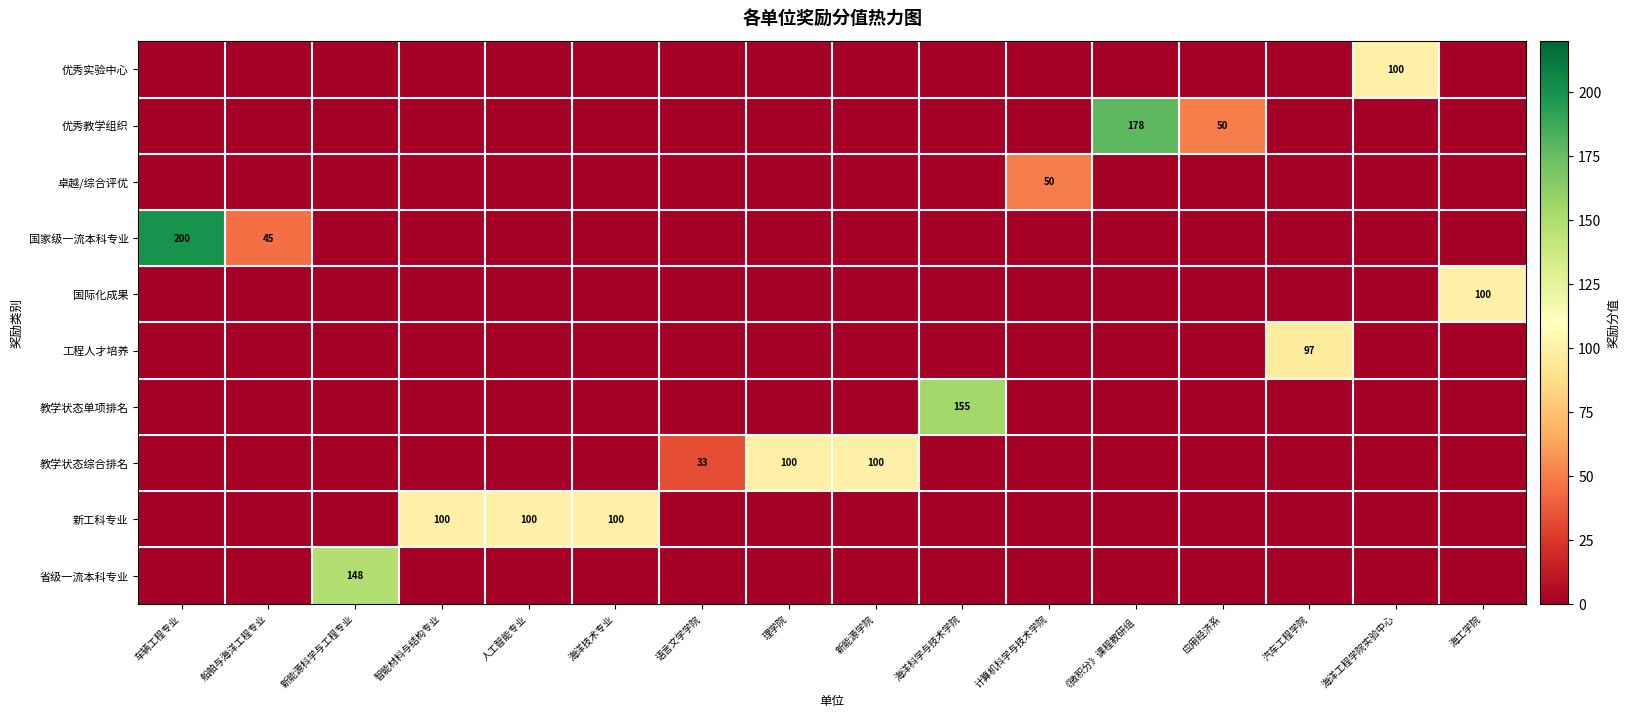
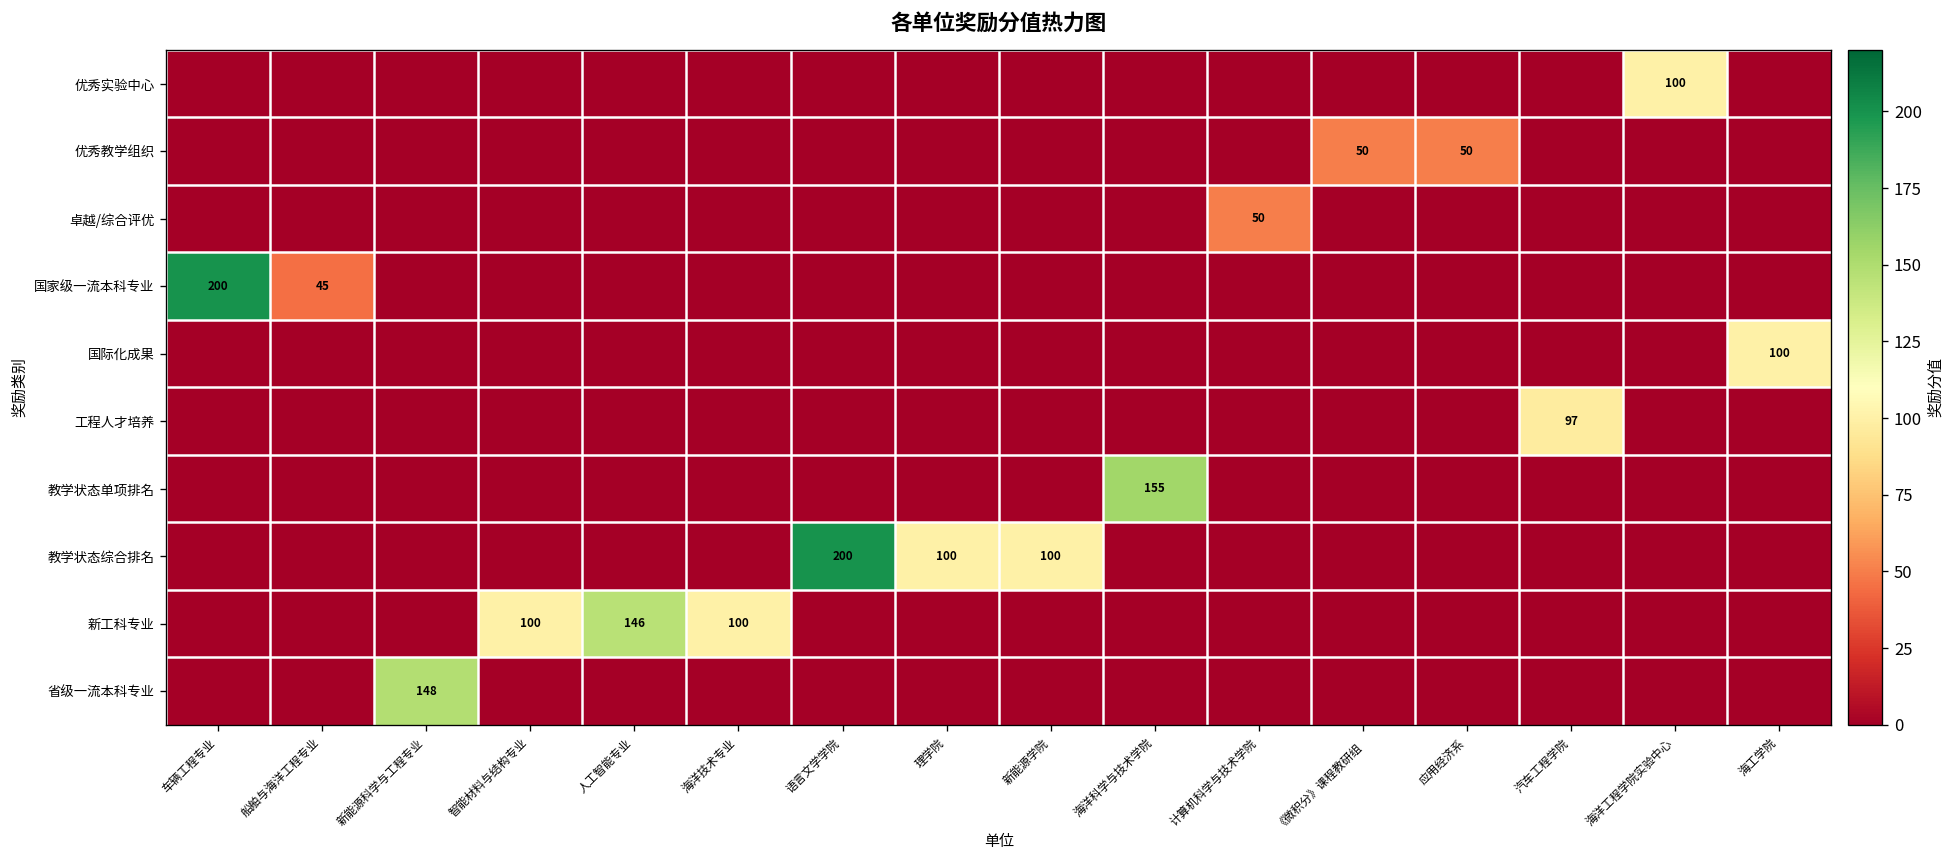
优秀教学组织, 《微积分》课程教研组: 178 -> 50
教学状态综合排名, 语言文学学院: 33 -> 200
新工科专业, 人工智能专业: 100 -> 146
